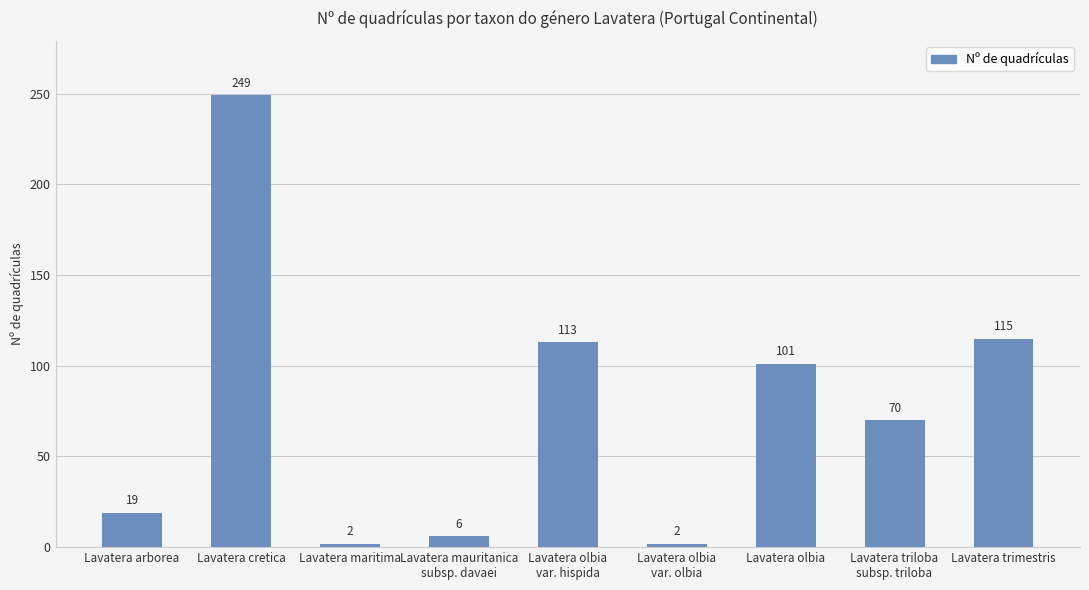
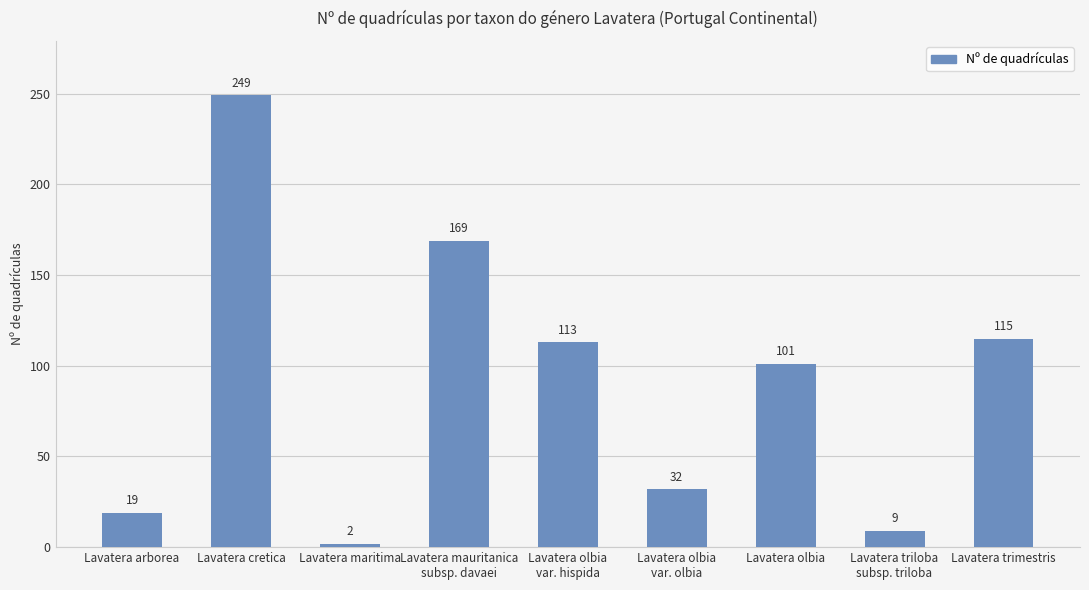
Lavatera mauritanica subsp. davaei: 6 -> 169
Lavatera olbia var. olbia: 2 -> 32
Lavatera triloba subsp. triloba: 70 -> 9
